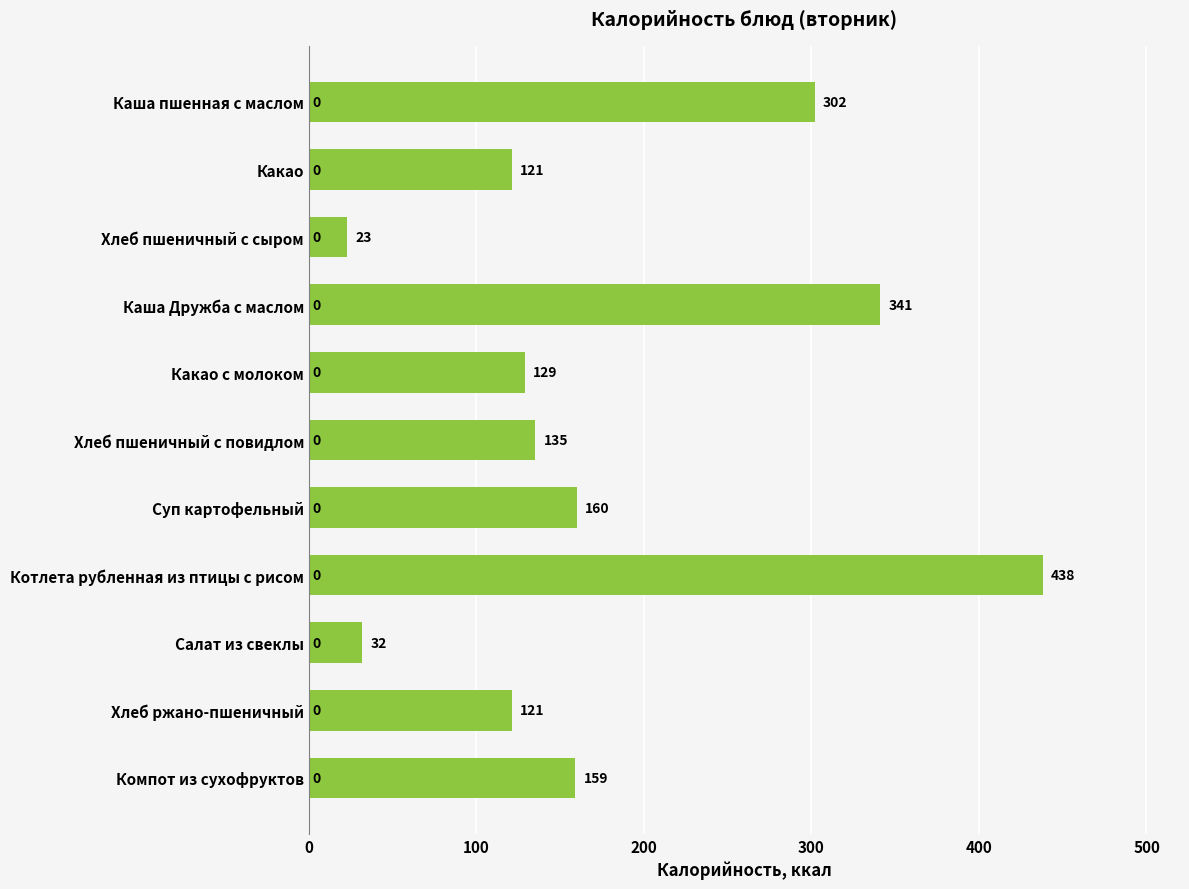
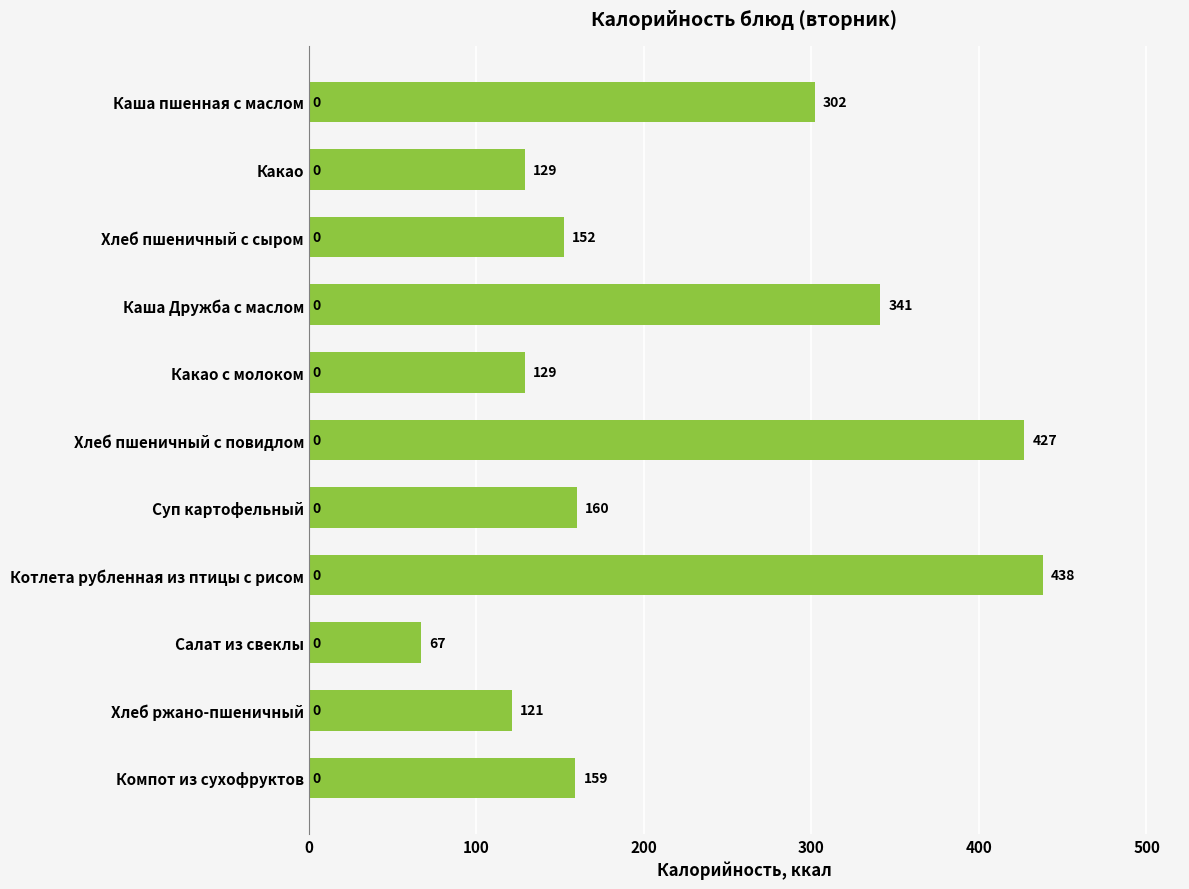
Какао: 121 -> 129
Хлеб пшеничный с сыром: 23 -> 152
Хлеб пшеничный с повидлом: 135 -> 427
Салат из свеклы: 32 -> 67
